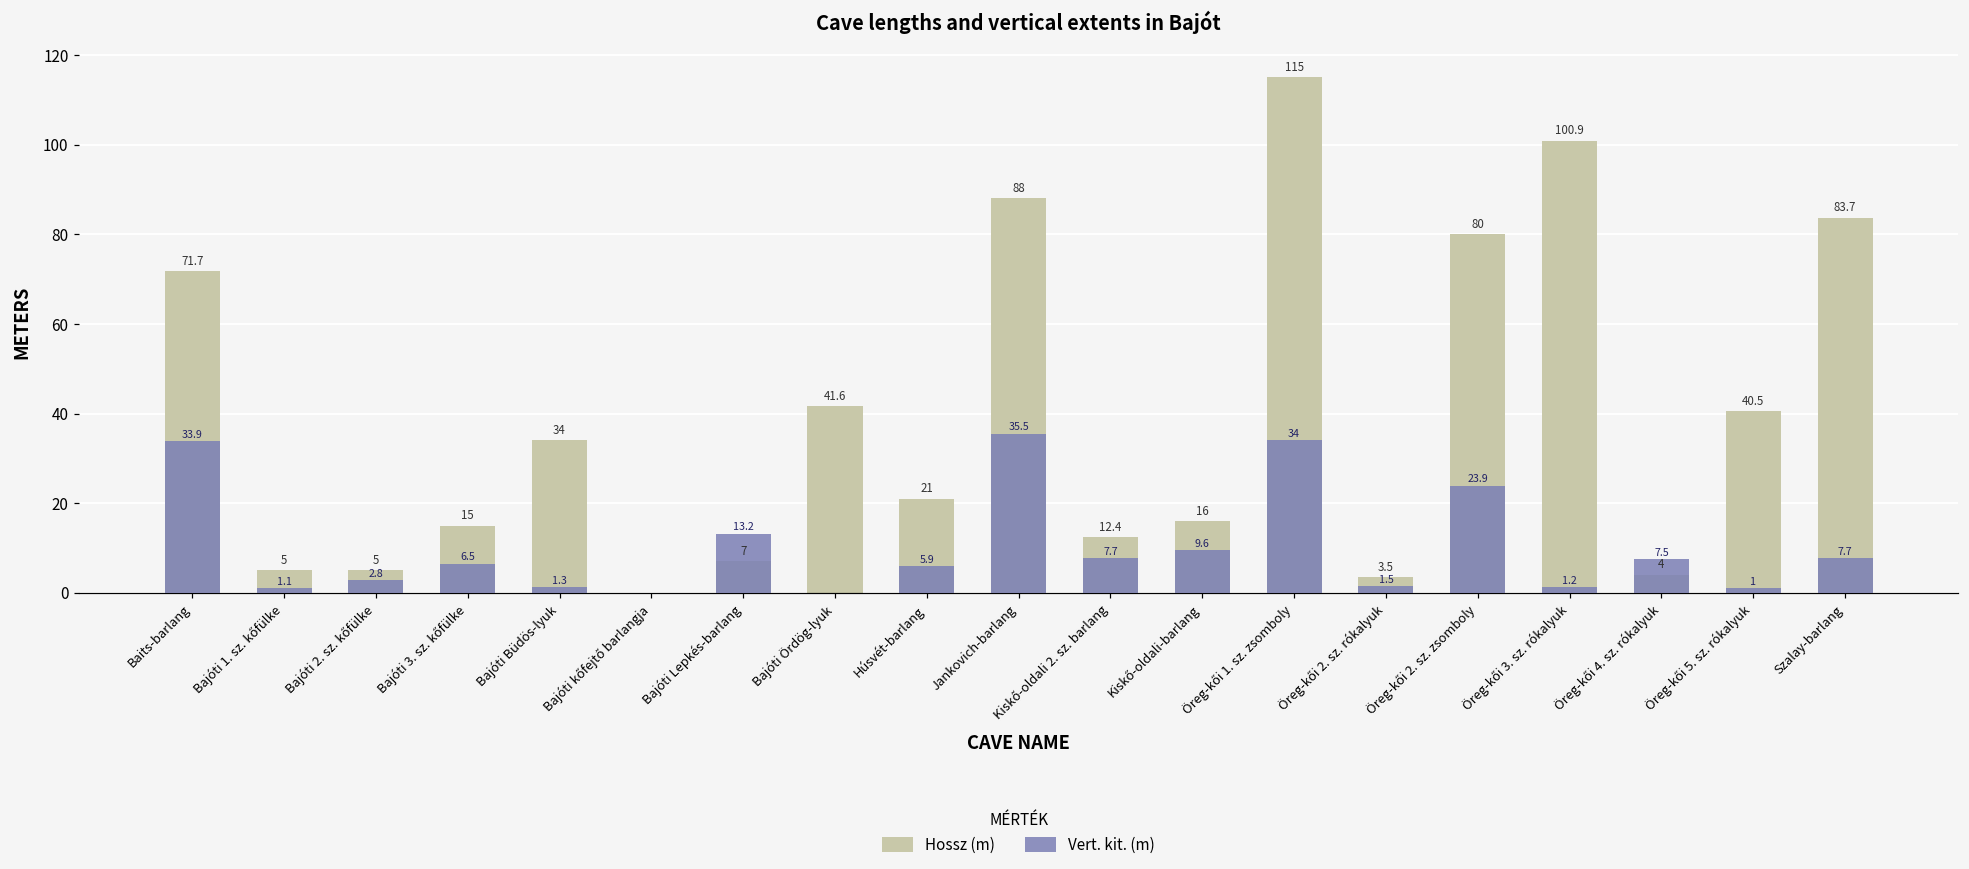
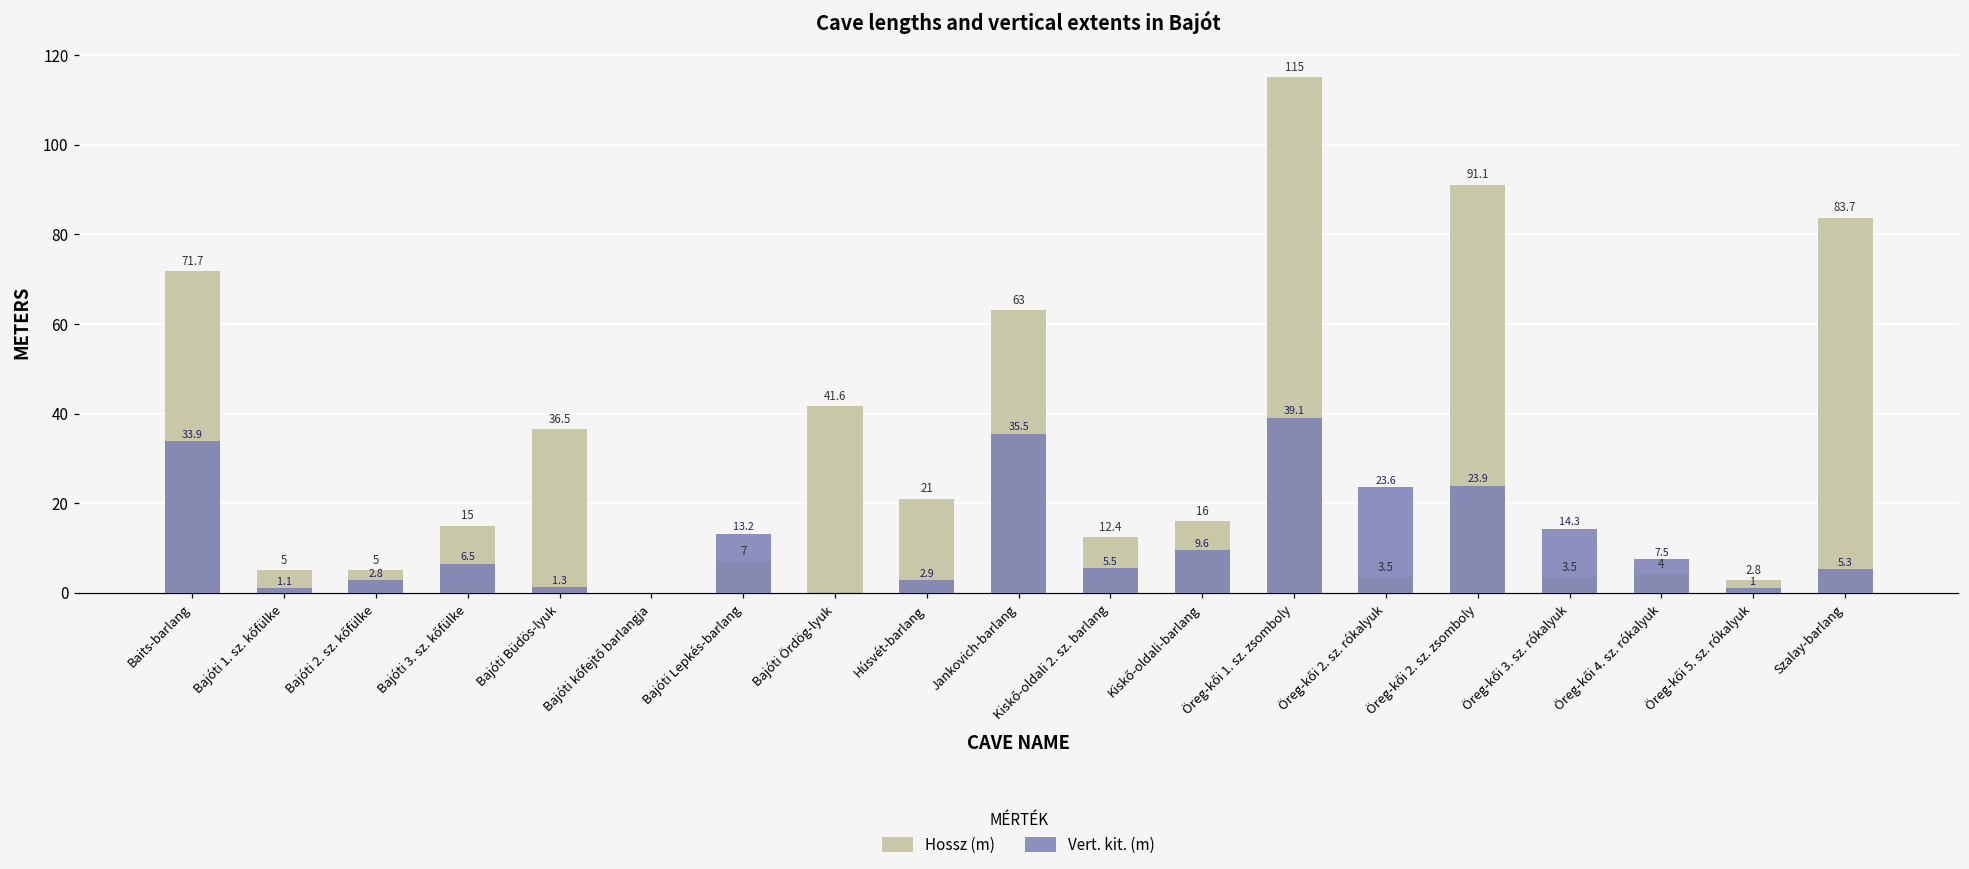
Hossz (m), Bajóti Büdös-lyuk: 34 -> 36.5
Vert. kit. (m), Húsvét-barlang: 5.9 -> 2.9
Hossz (m), Jankovich-barlang: 88 -> 63
Vert. kit. (m), Kiskő-oldali 2. sz. barlang: 7.7 -> 5.5
Vert. kit. (m), Öreg-kői 1. sz. zsomboly: 34 -> 39.1
Vert. kit. (m), Öreg-kői 2. sz. rókalyuk: 1.5 -> 23.6
Hossz (m), Öreg-kői 2. sz. zsomboly: 80 -> 91.1
Hossz (m), Öreg-kői 3. sz. rókalyuk: 100.9 -> 3.5
Vert. kit. (m), Öreg-kői 3. sz. rókalyuk: 1.2 -> 14.3
Hossz (m), Öreg-kői 5. sz. rókalyuk: 40.5 -> 2.8
Vert. kit. (m), Szalay-barlang: 7.7 -> 5.3
